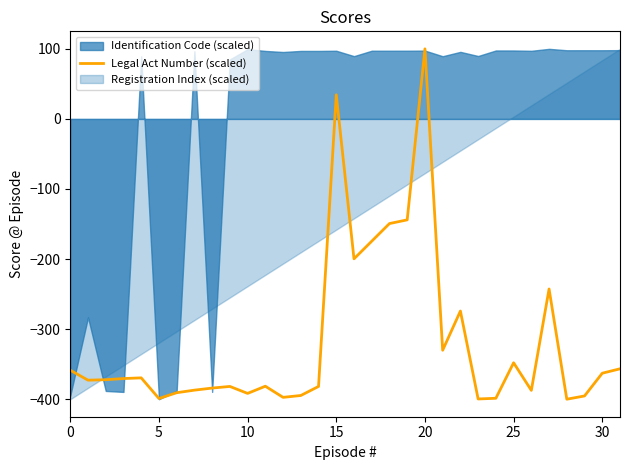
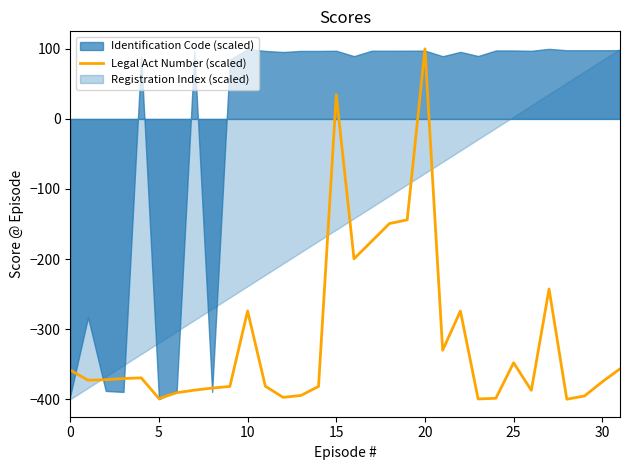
Legal Act Number (scaled), 10: -390 -> -270
Legal Act Number (scaled), 30: -360 -> -380
